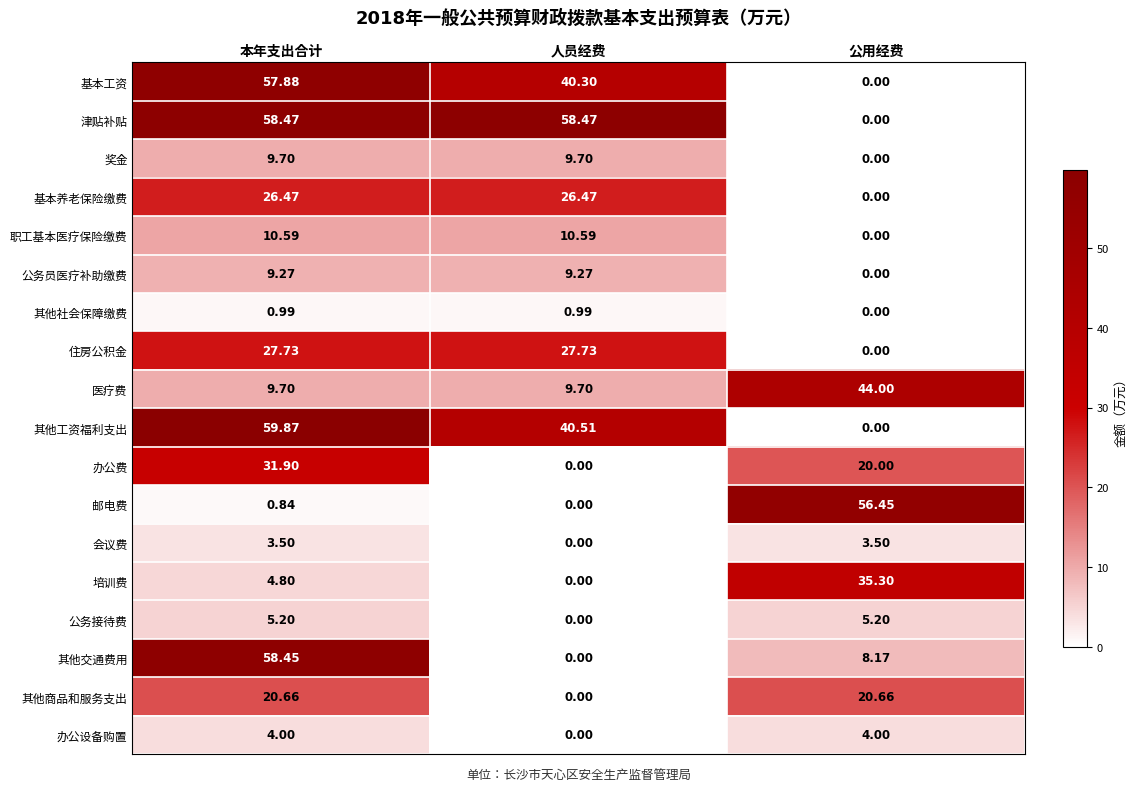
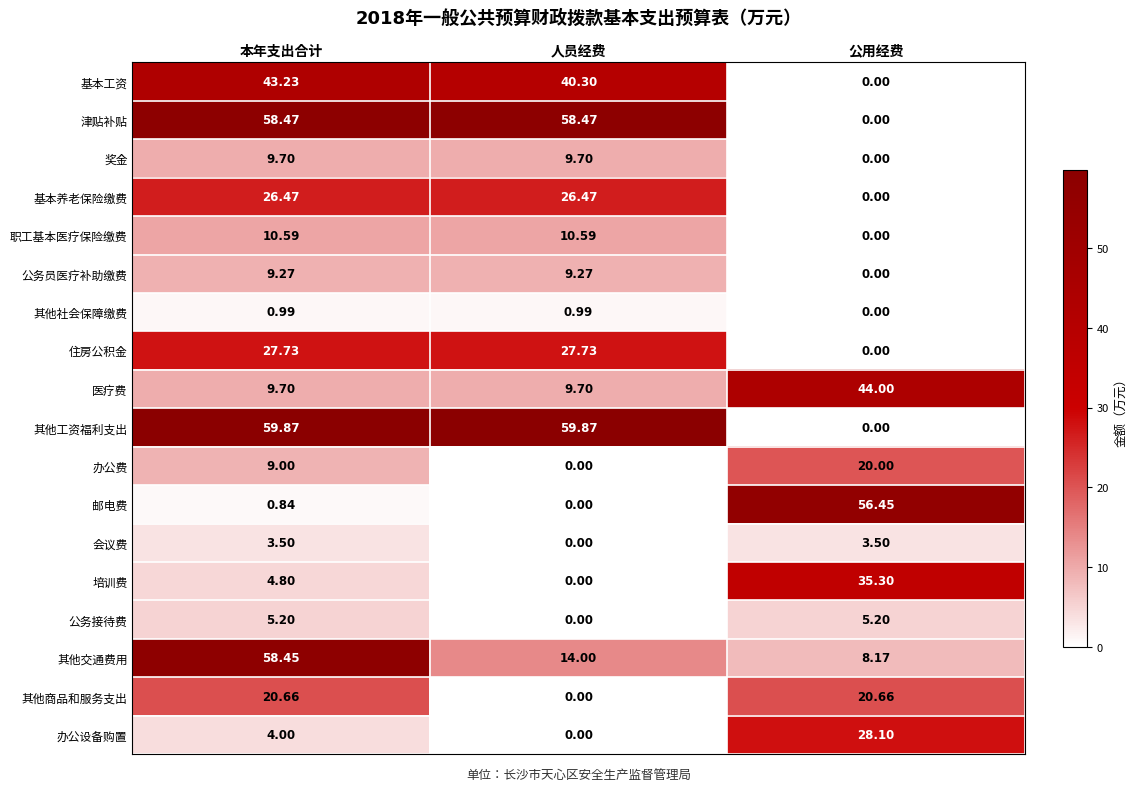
基本工资, 本年支出合计: 57.88 -> 43.23
其他工资福利支出, 人员经费: 40.51 -> 59.87
办公费, 本年支出合计: 31.90 -> 9.00
其他交通费用, 人员经费: 0.00 -> 14.00
办公设备购置, 公用经费: 4.00 -> 28.10
